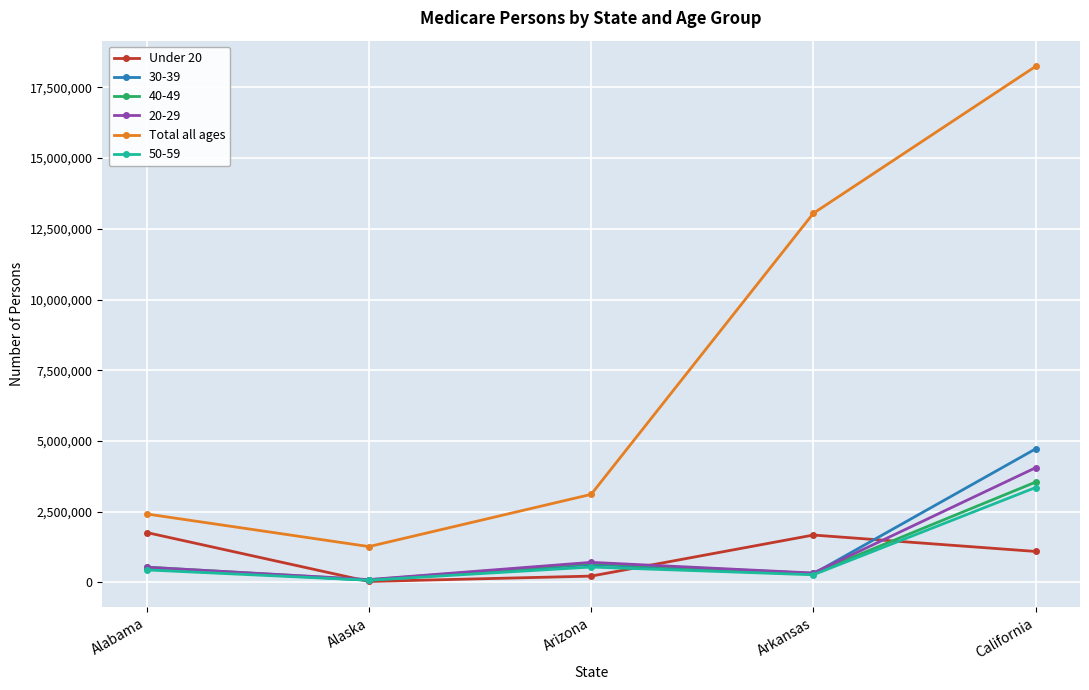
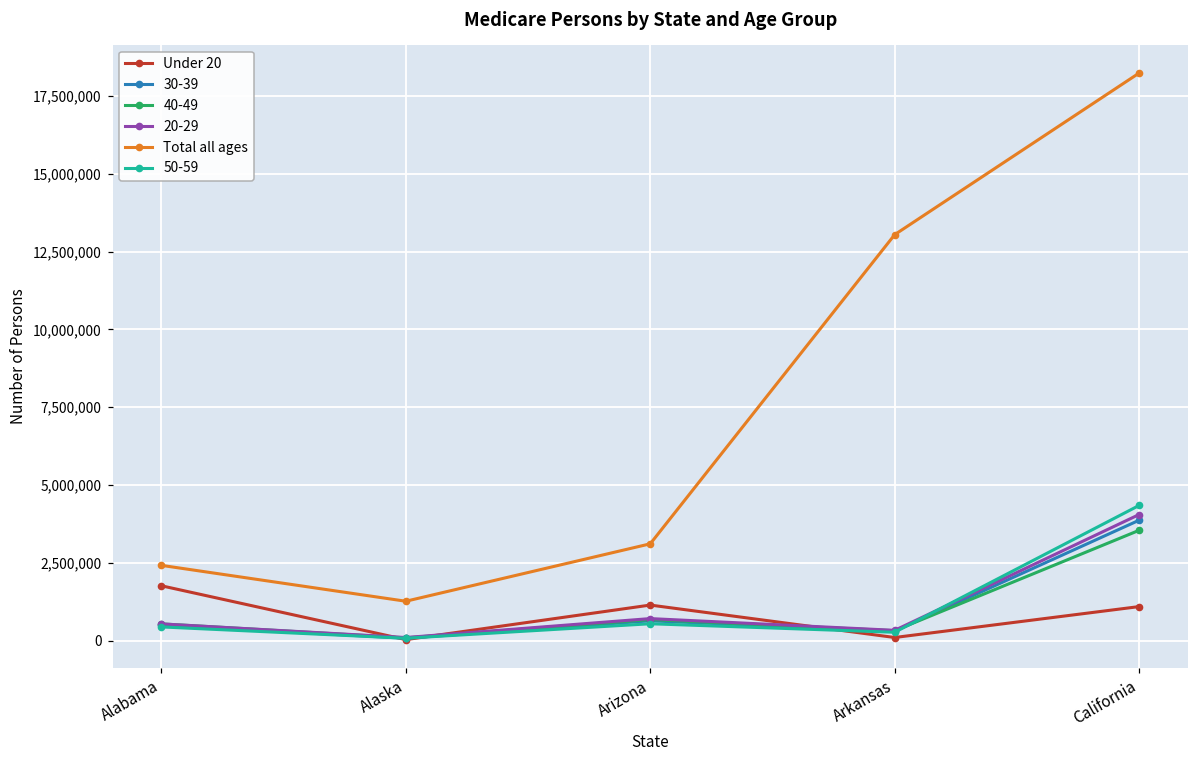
Under 20, Arizona: 200,000 -> 1,100,000
Under 20, Arkansas: 1,700,000 -> 100,000
30-39, California: 4,700,000 -> 3,900,000
50-59, California: 3,400,000 -> 4,300,000
